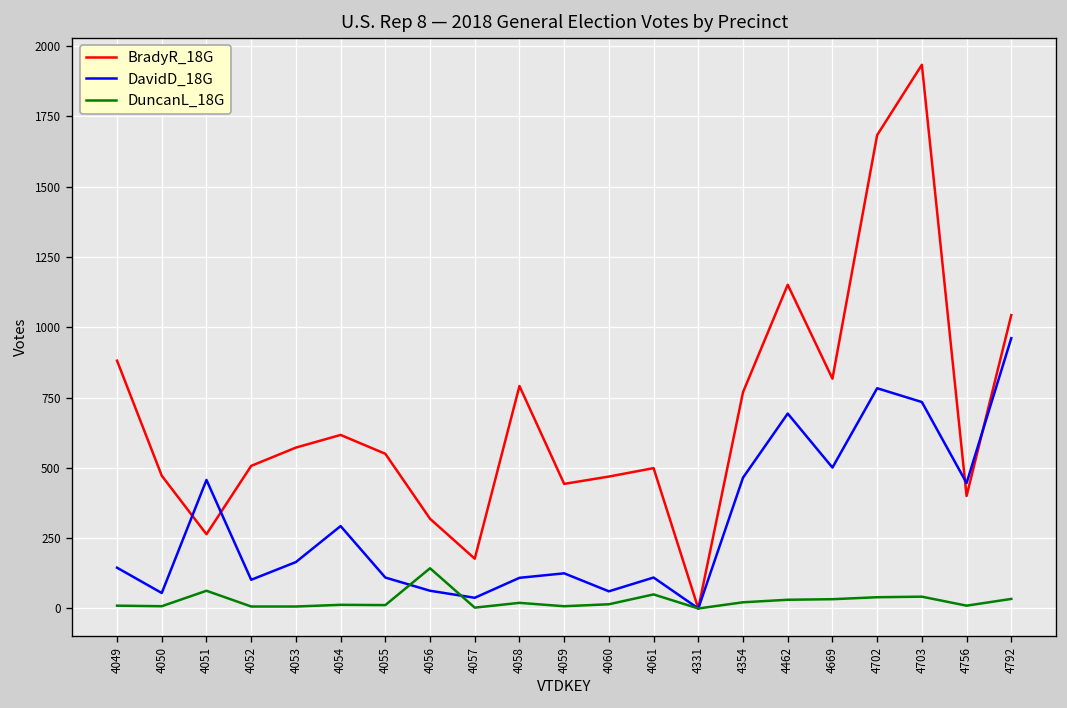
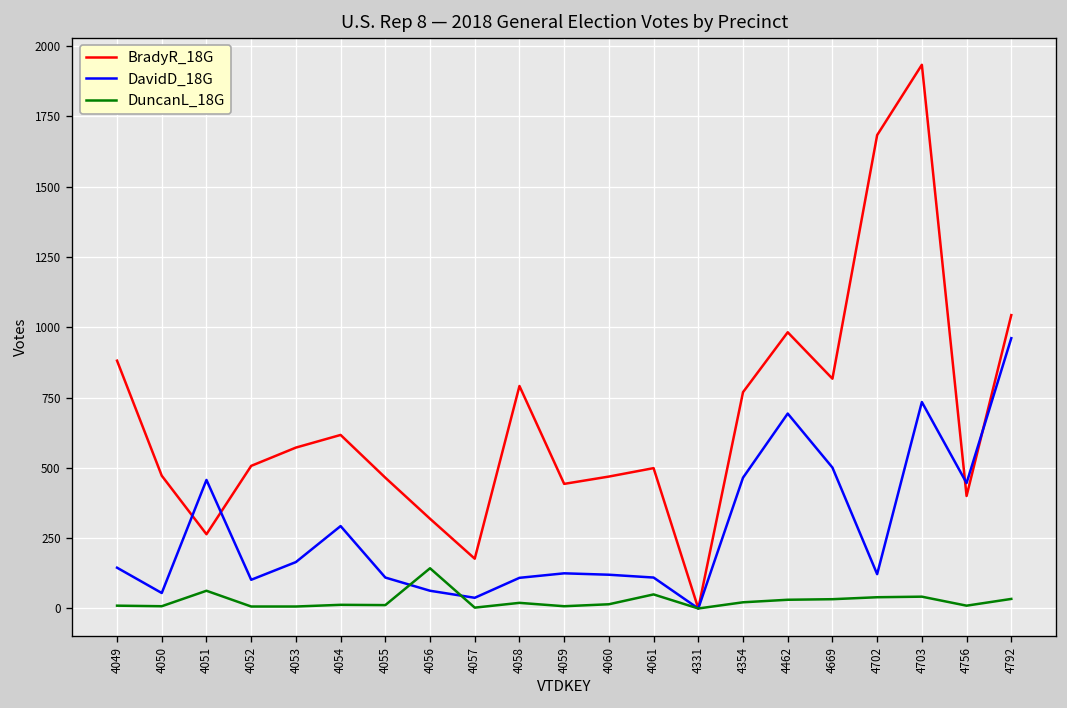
BradyR_18G, 4055: 550 -> 470
DavidD_18G, 4060: 60 -> 120
BradyR_18G, 4462: 1150 -> 980
DavidD_18G, 4702: 780 -> 120
